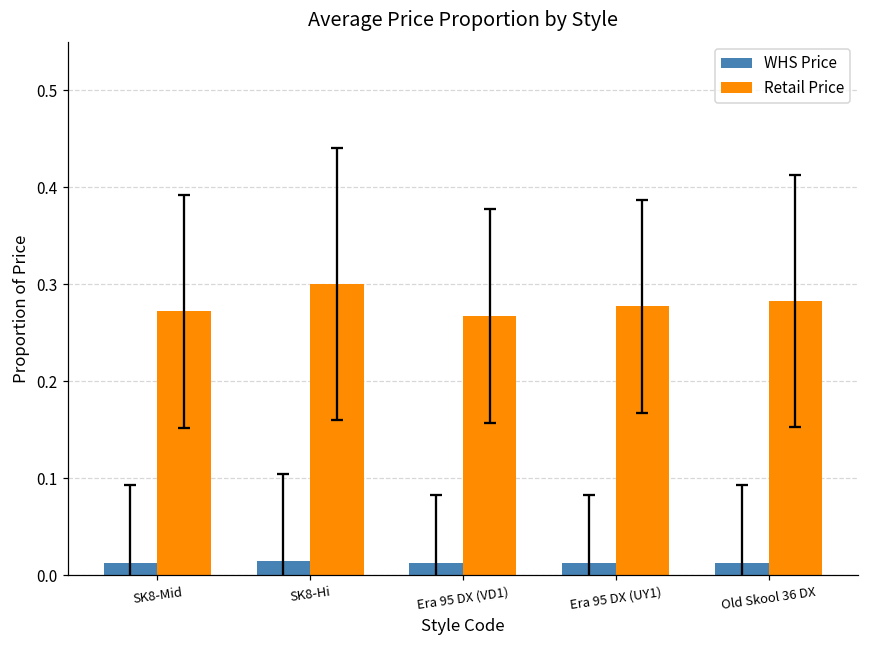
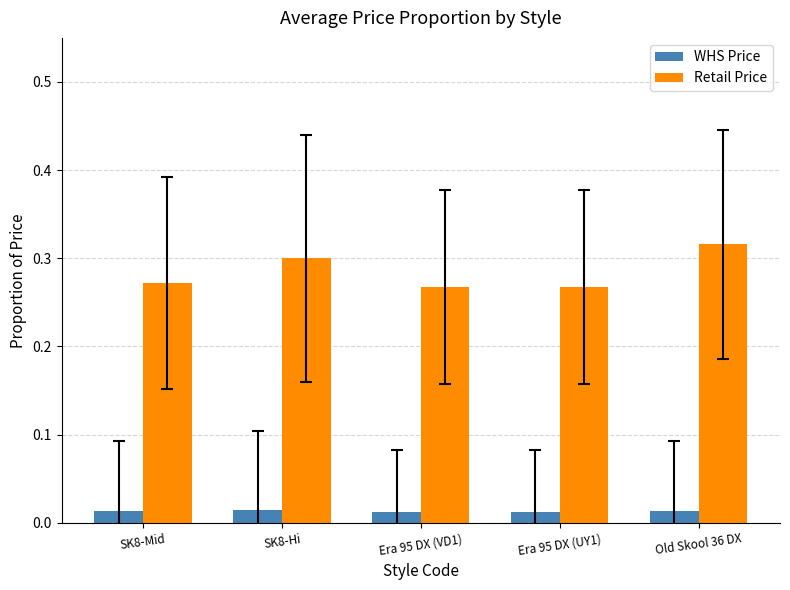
Retail Price, Era 95 DX (UY1): 0.28 -> 0.27
Retail Price, Old Skool 36 DX: 0.28 -> 0.32
